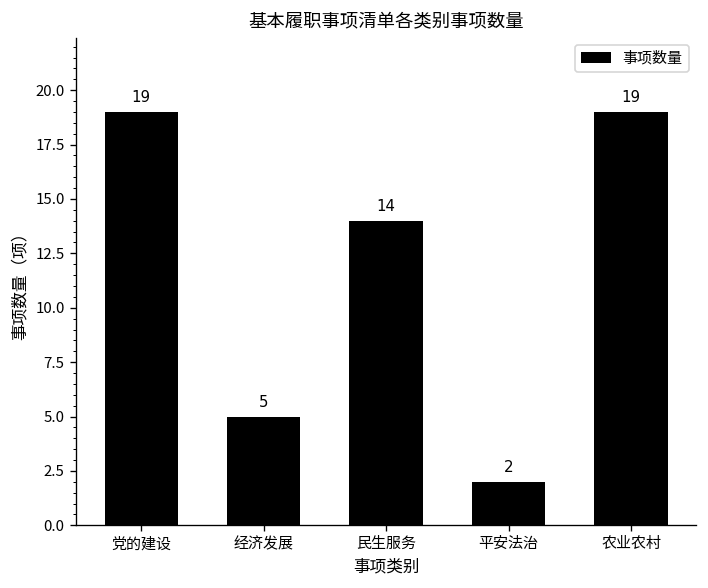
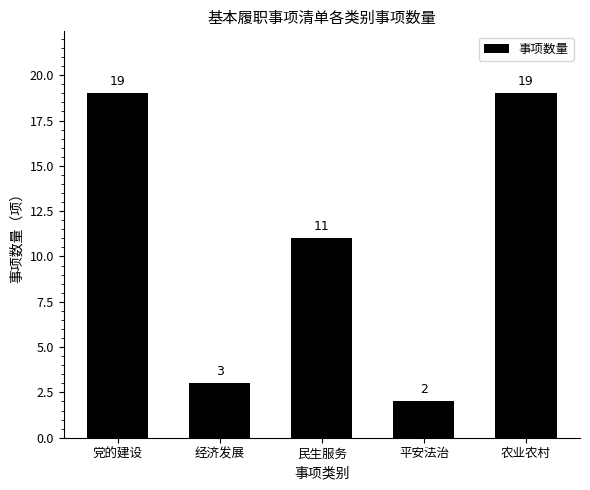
经济发展: 5 -> 3
民生服务: 14 -> 11
